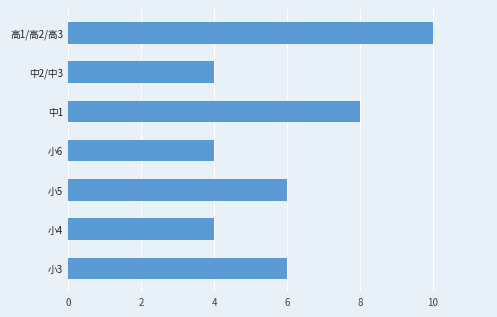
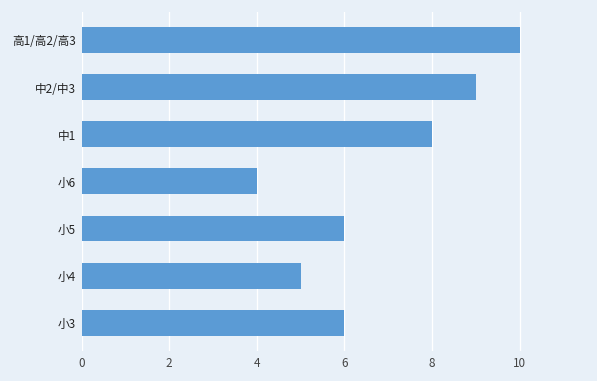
中2/中3: 4 -> 9
小4: 4 -> 5
